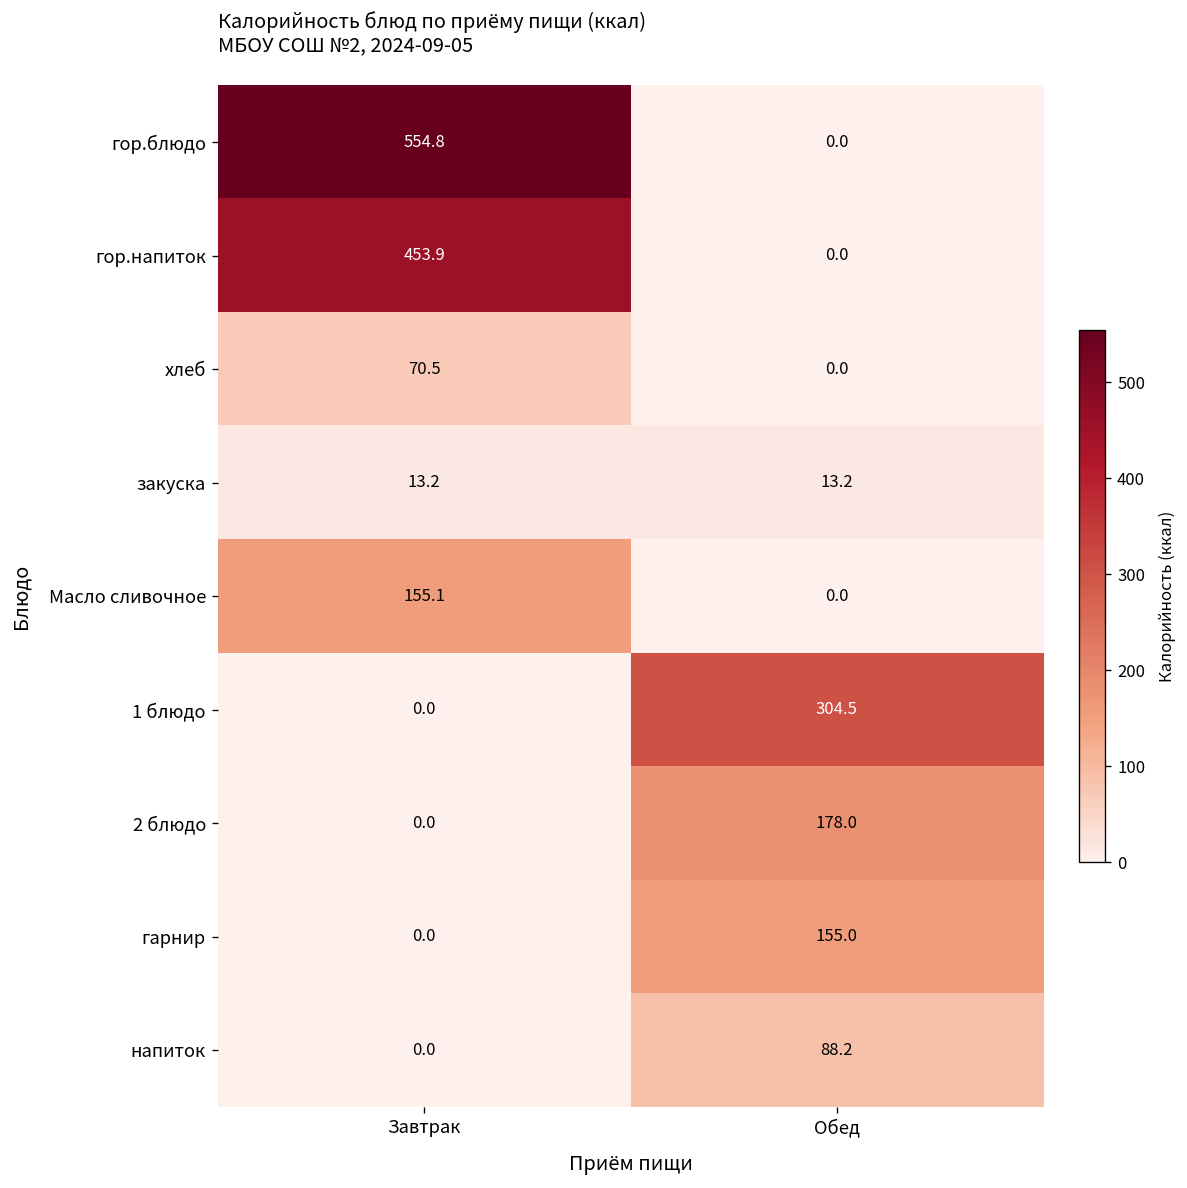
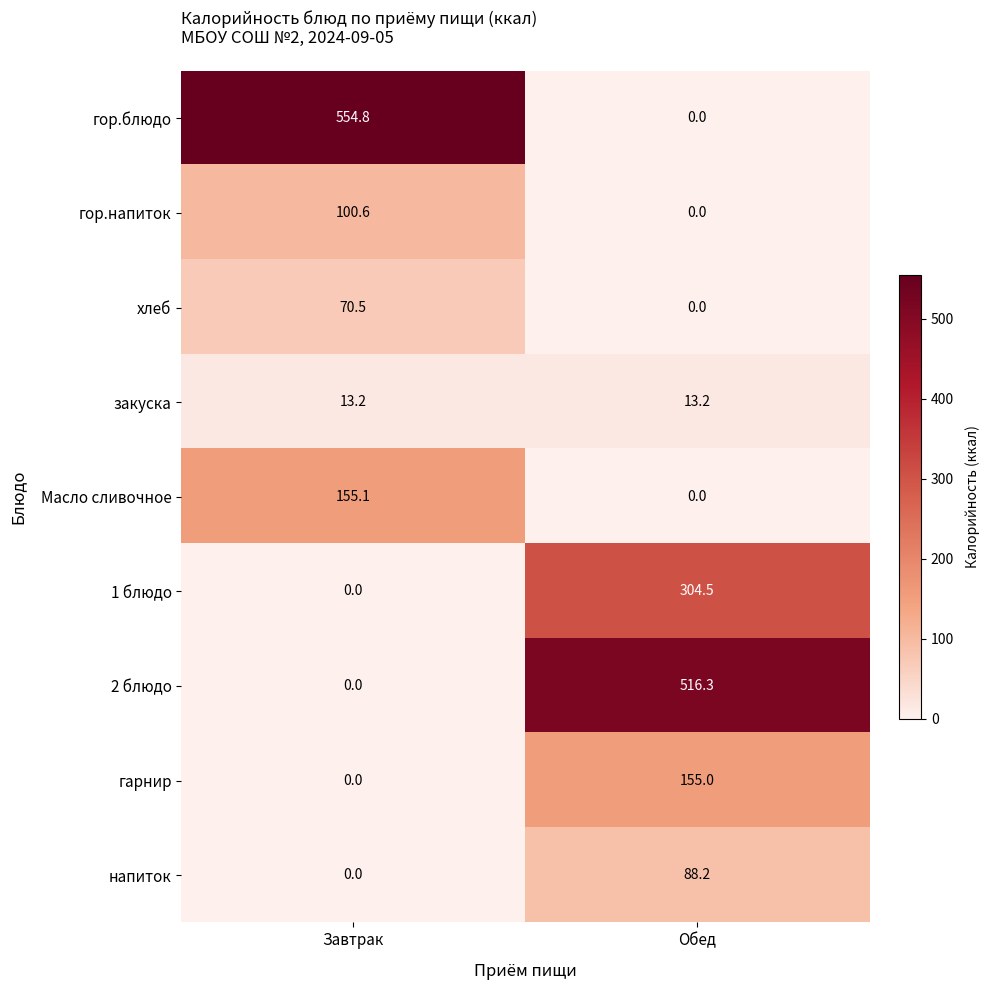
гор.напиток, Завтрак: 453.9 -> 100.6
2 блюдо, Обед: 178.0 -> 516.3
